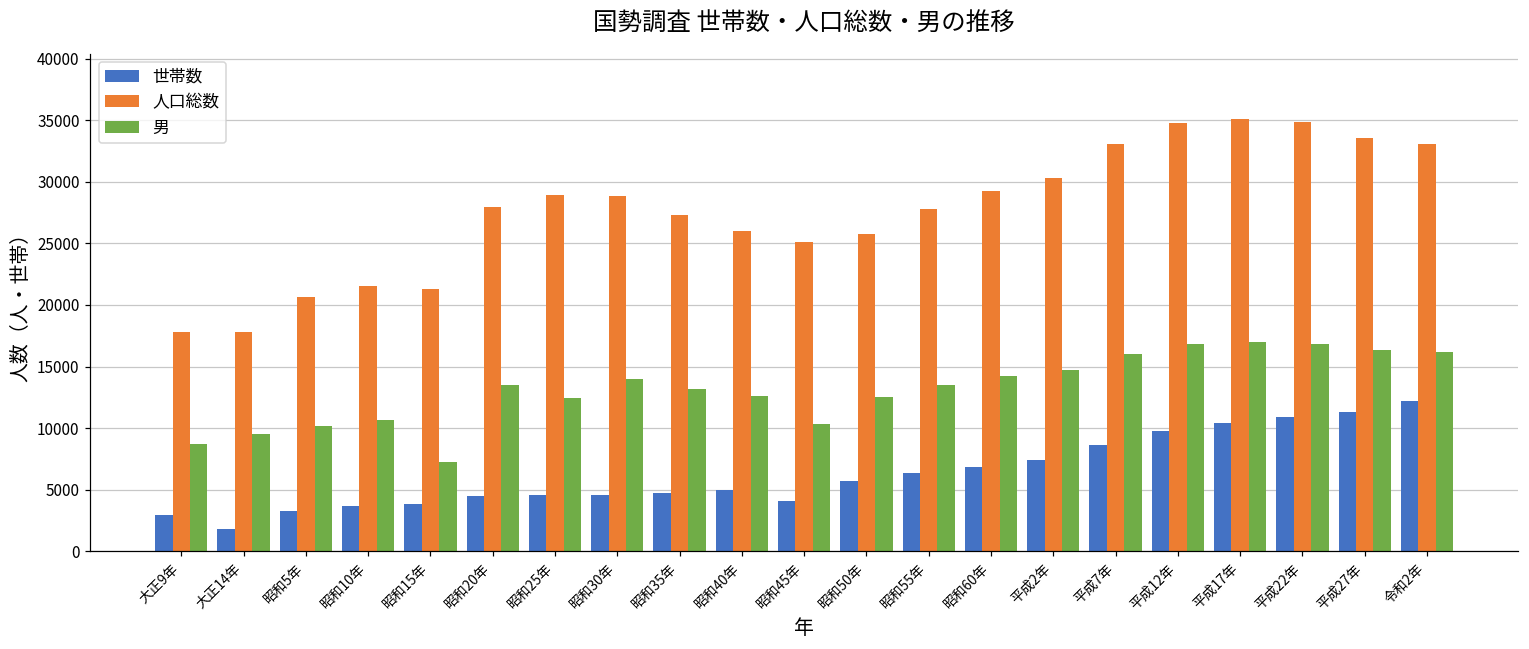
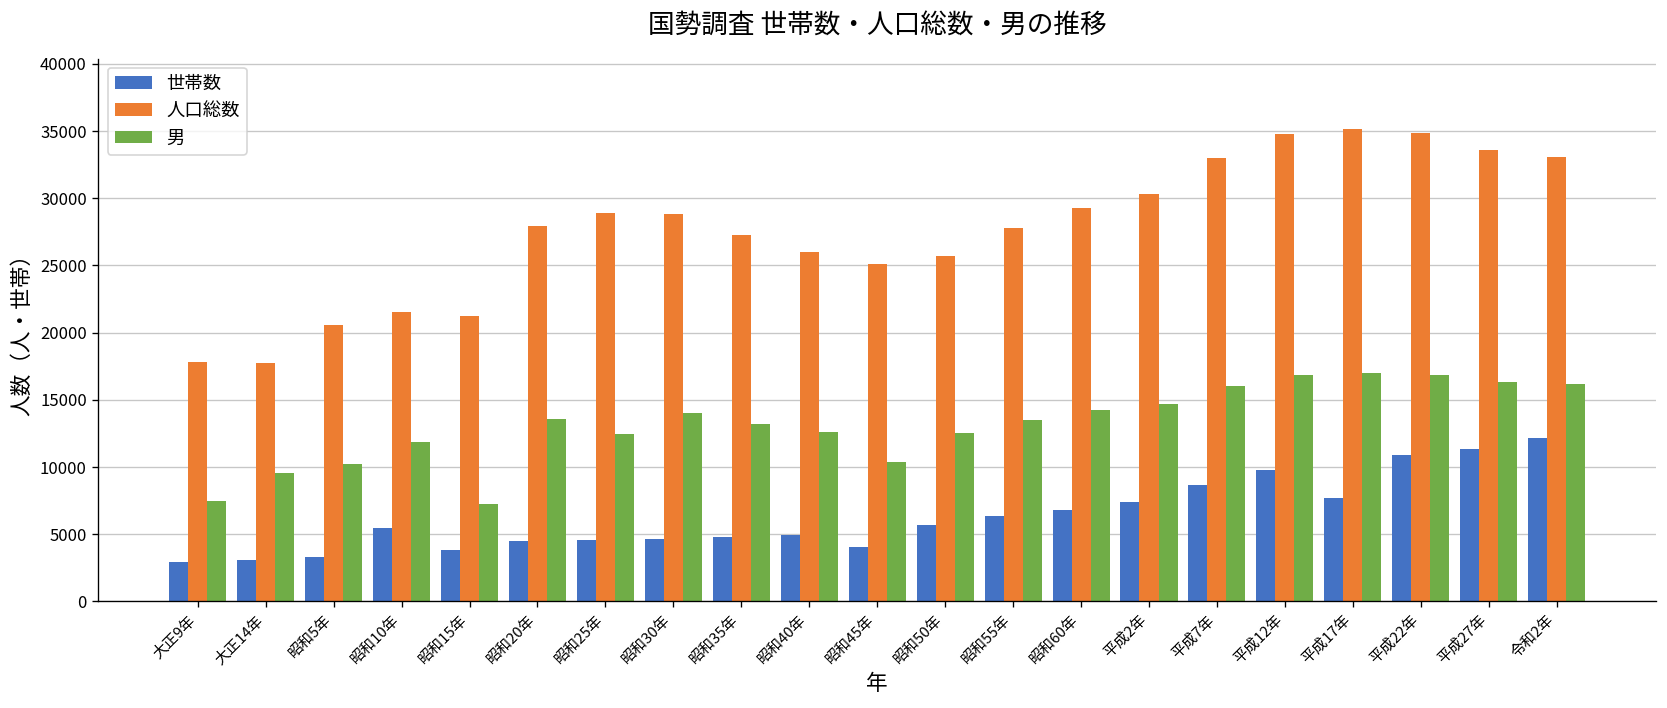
男, 大正9年: 8700 -> 7400
世帯数, 大正14年: 1800 -> 3100
世帯数, 昭和10年: 3600 -> 5500
男, 昭和10年: 10700 -> 11900
世帯数, 平成17年: 10400 -> 7700
